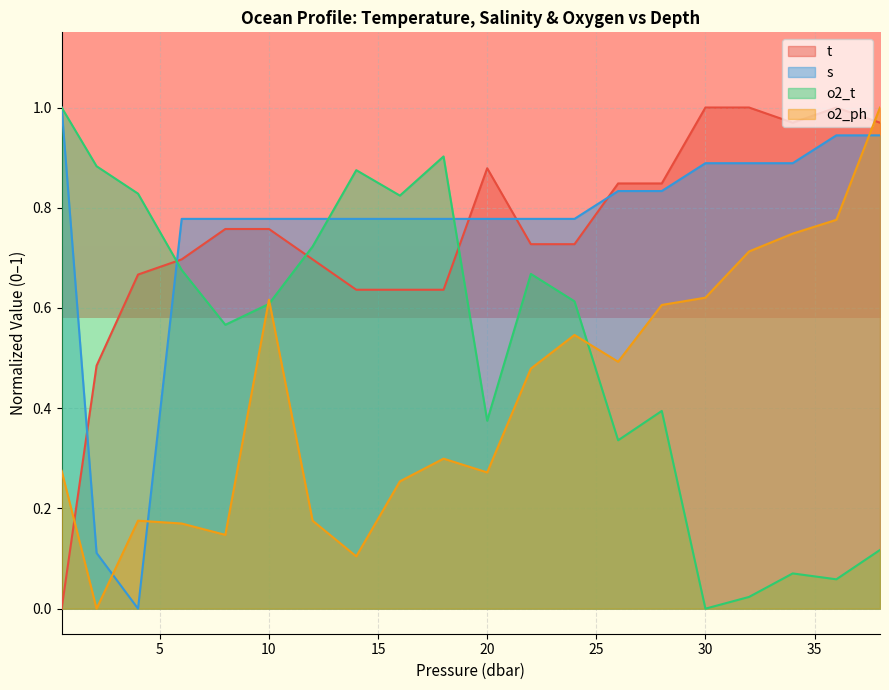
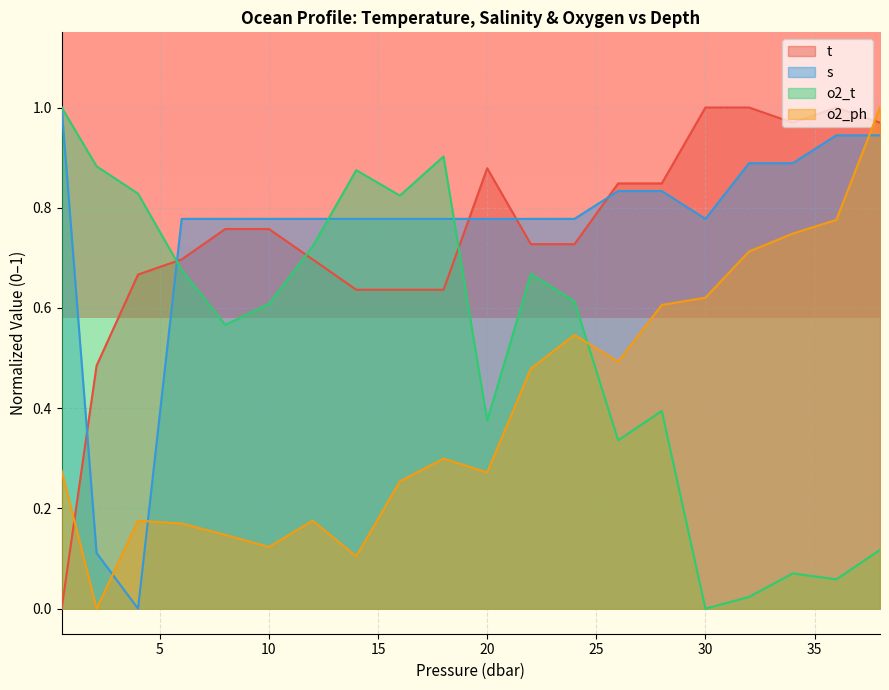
o2_ph, 10: 0.62 -> 0.12
s, 30: 0.89 -> 0.78
